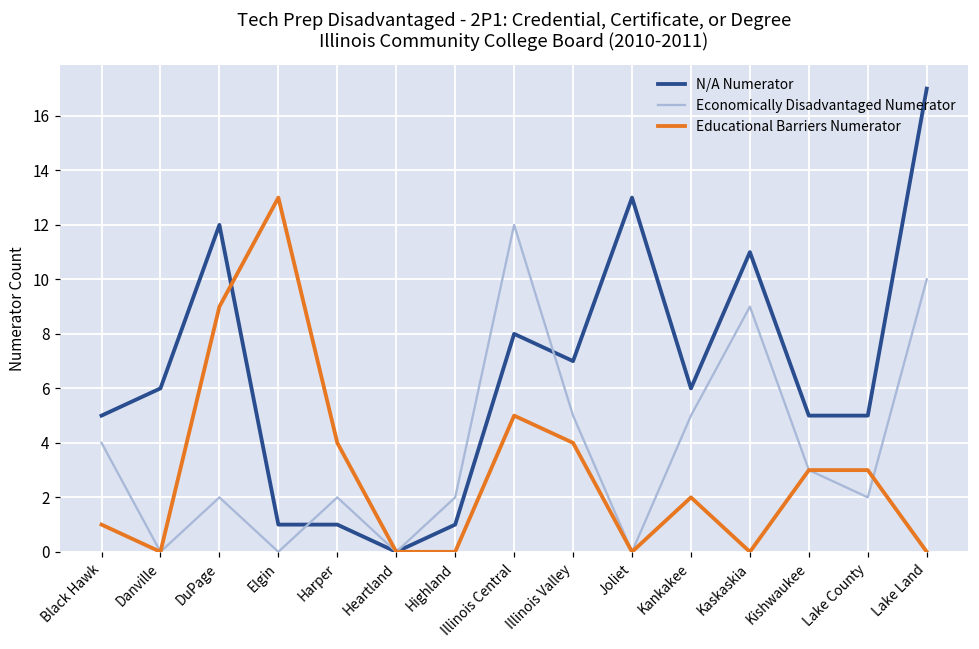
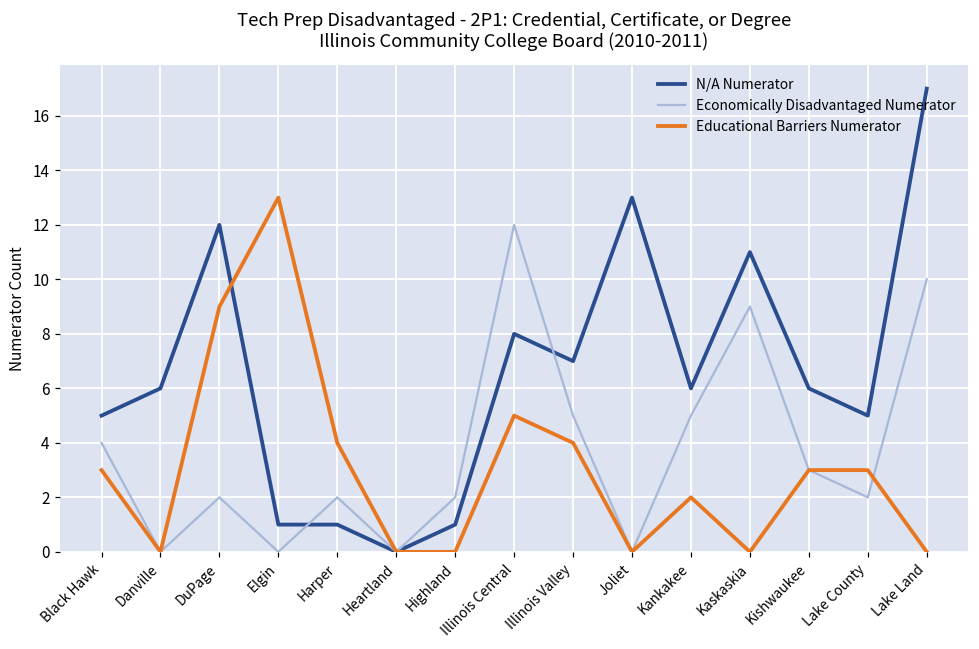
Educational Barriers Numerator, Black Hawk: 1 -> 3
N/A Numerator, Kishwaukee: 5 -> 6
